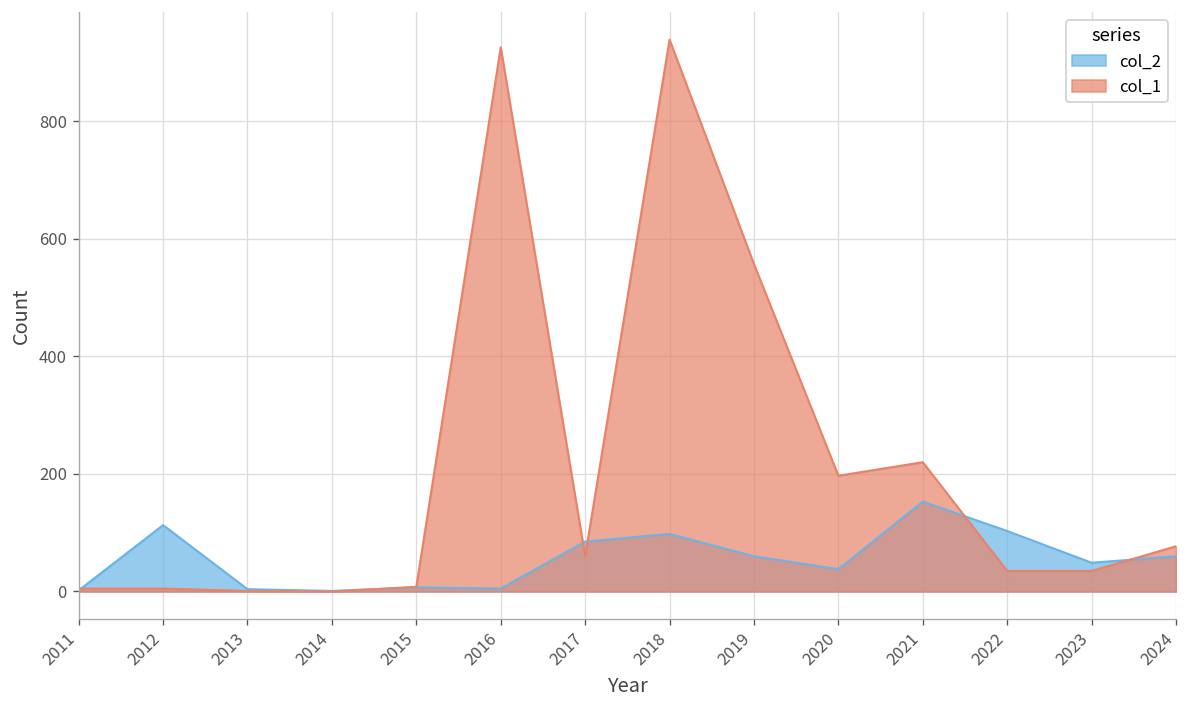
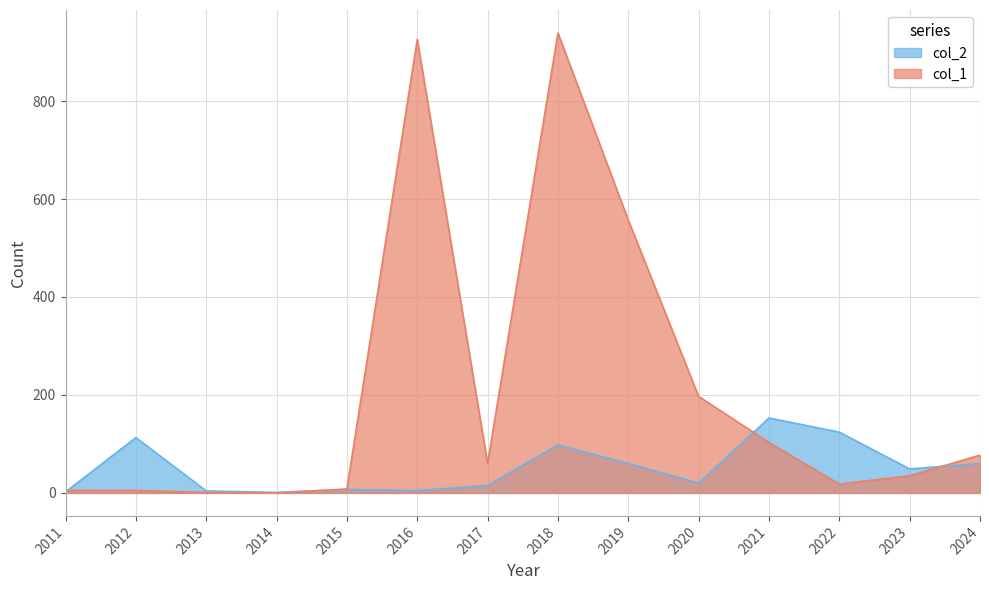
col_2, 2017: 90 -> 20
col_2, 2020: 40 -> 20
col_1, 2021: 220 -> 100
col_2, 2022: 100 -> 120
col_1, 2022: 40 -> 20
